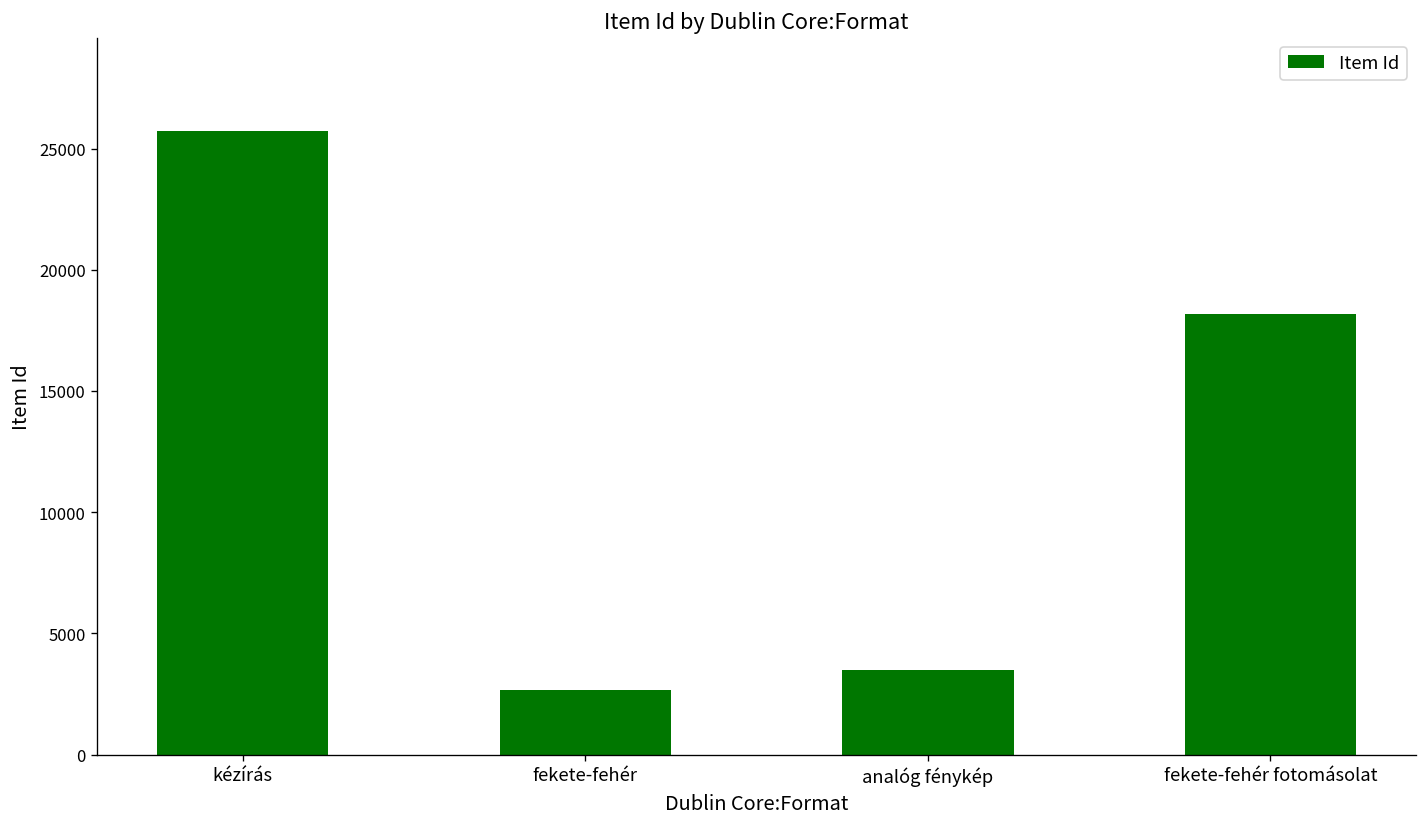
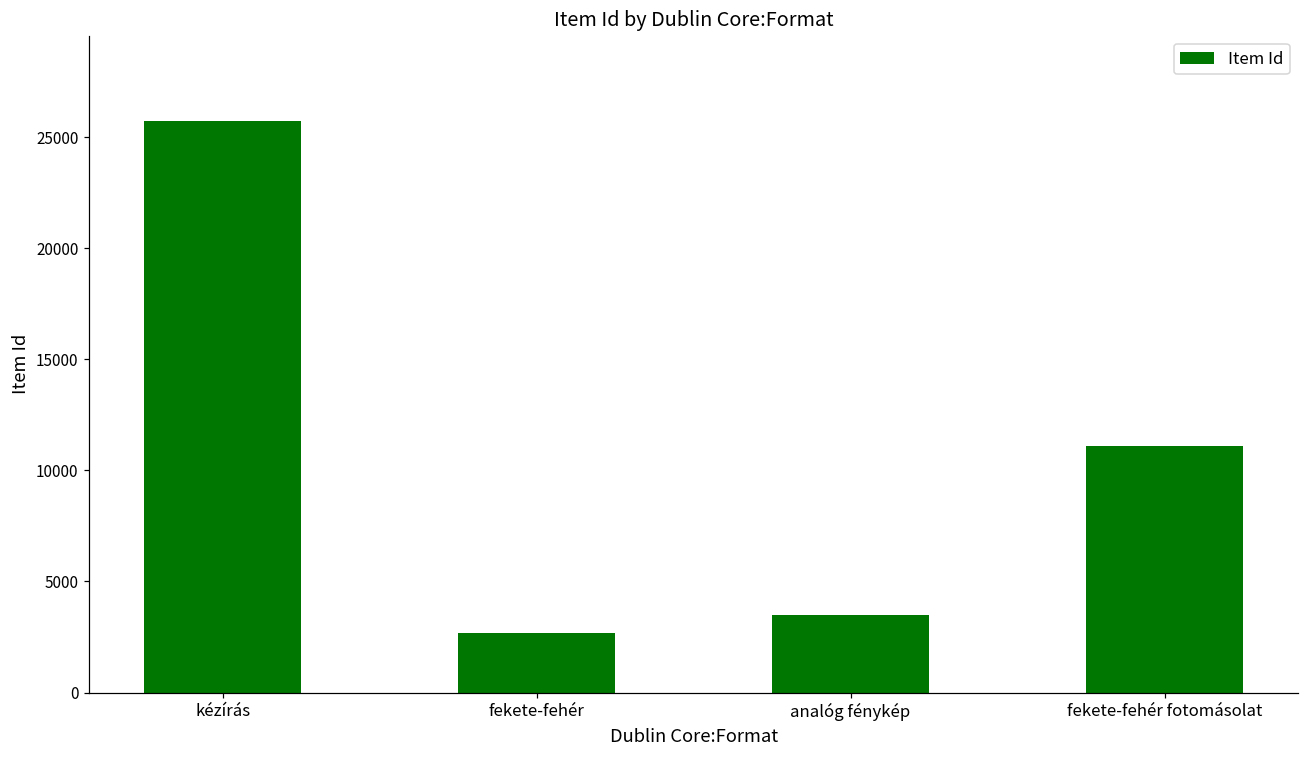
fekete-fehér fotomásolat: 18200 -> 11100
